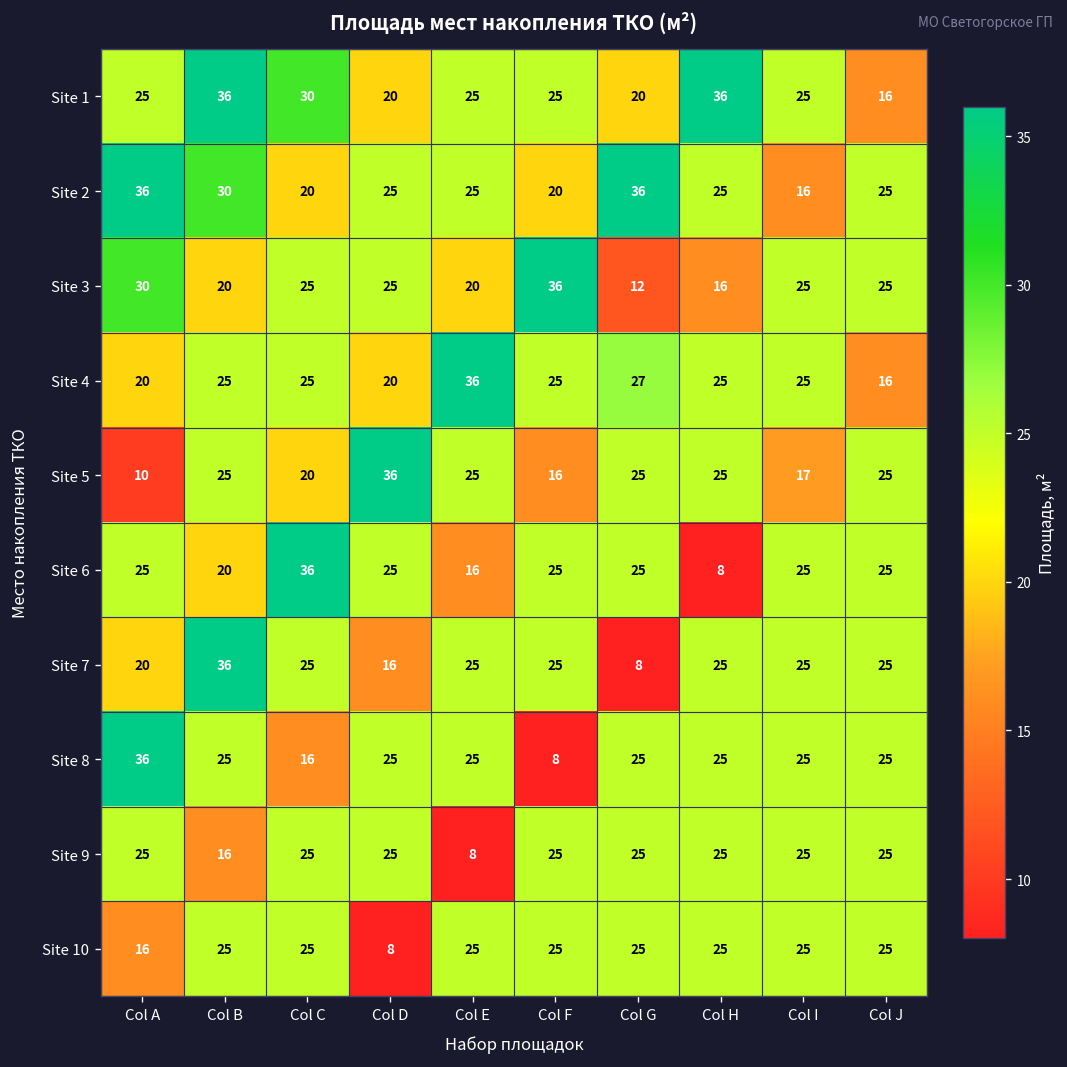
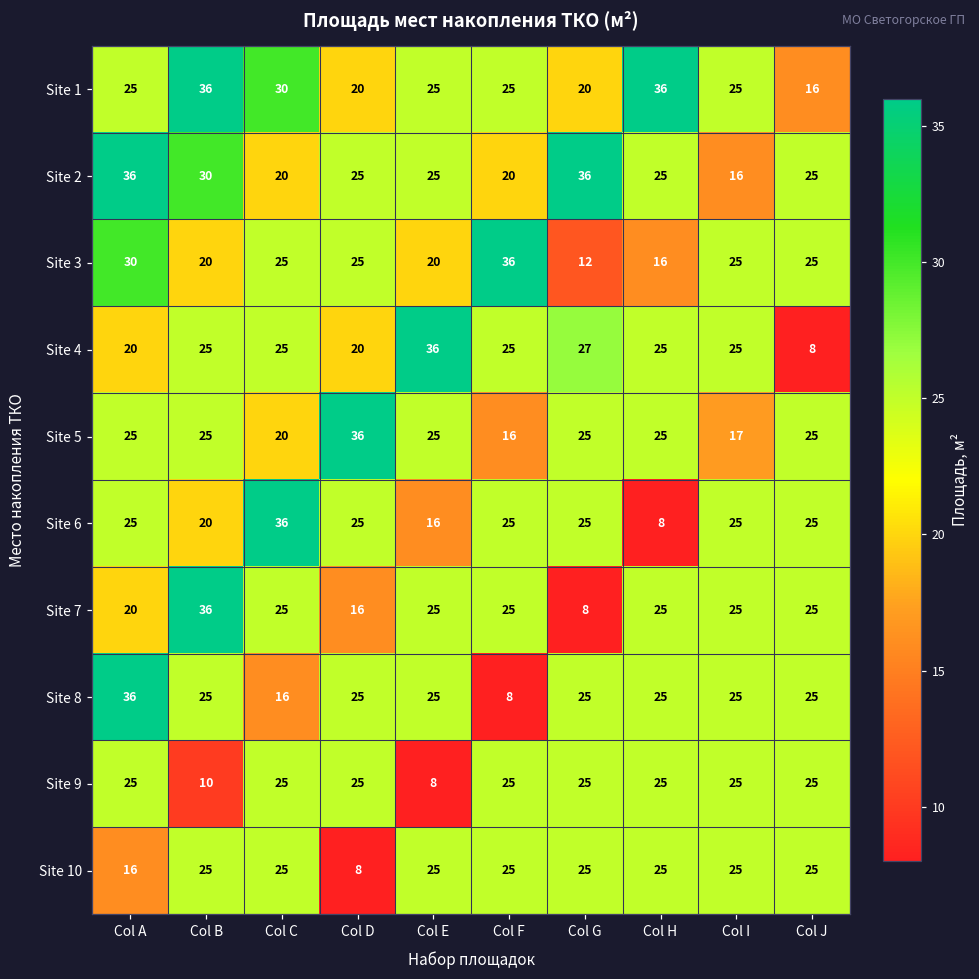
Site 4, Col J: 16 -> 8
Site 5, Col A: 10 -> 25
Site 9, Col B: 16 -> 10
